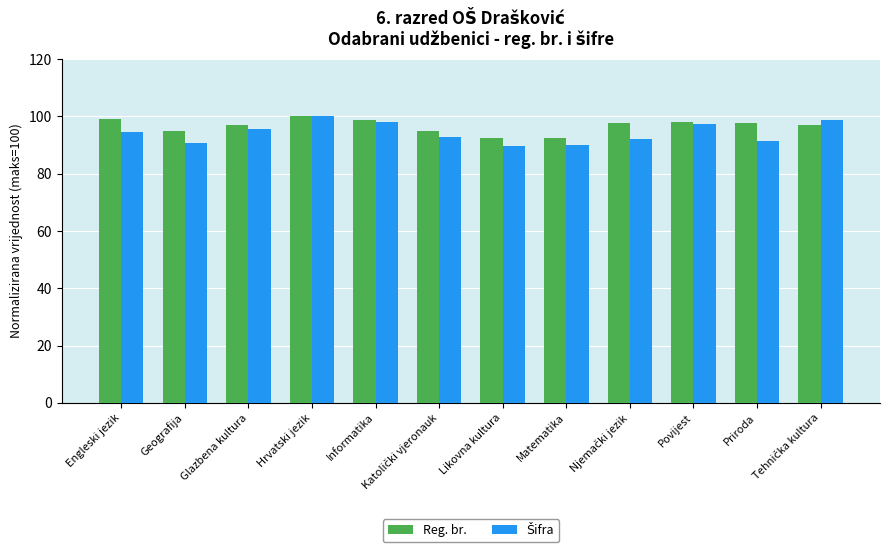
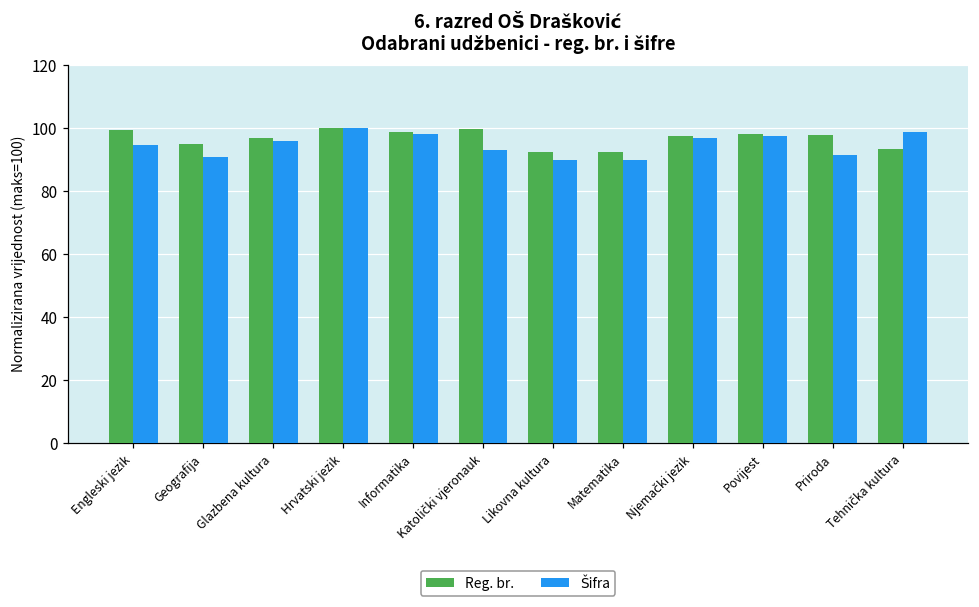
Reg. br., Katolički vjeronauk: 95 -> 100
Šifra, Njemački jezik: 92 -> 97
Reg. br., Tehnička kultura: 97 -> 93
